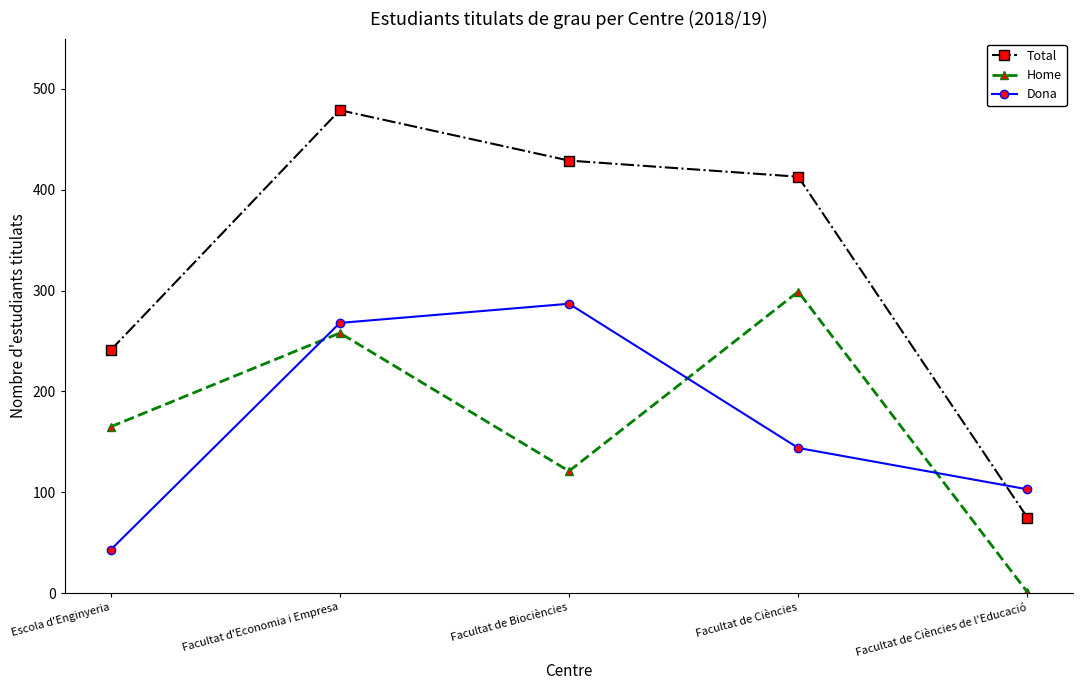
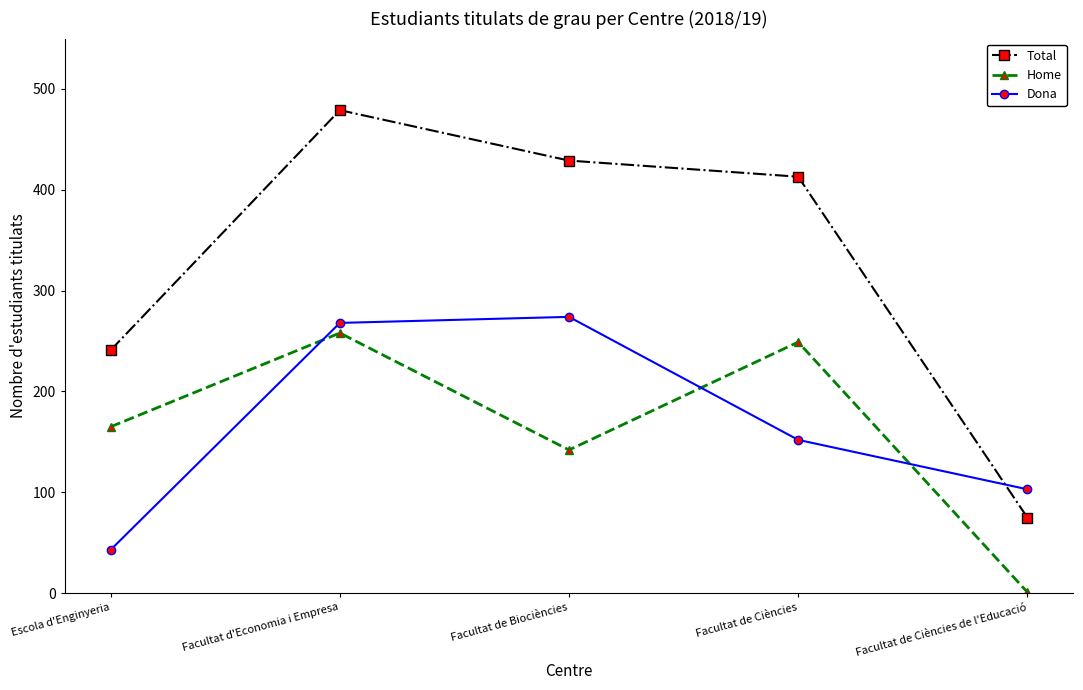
Home, Facultat de Biociències: 121 -> 142
Dona, Facultat de Biociències: 287 -> 274
Home, Facultat de Ciències: 299 -> 249
Dona, Facultat de Ciències: 144 -> 152
